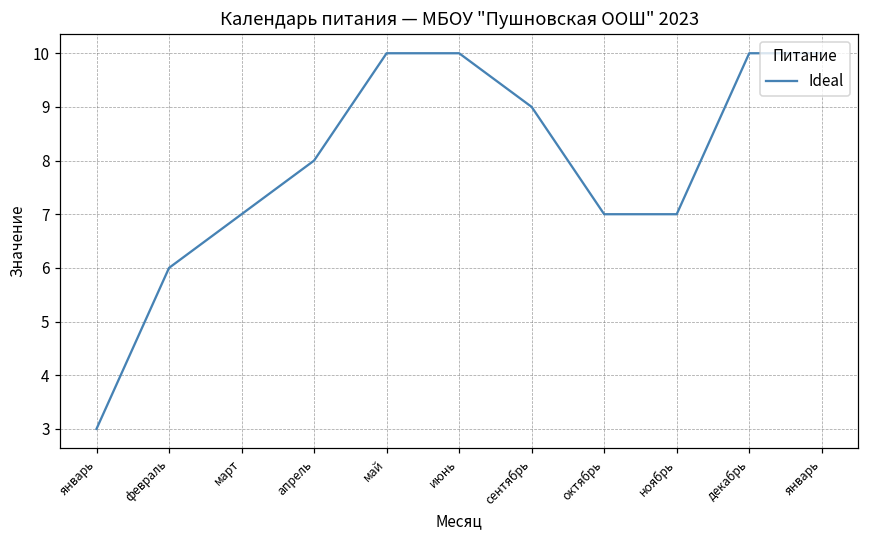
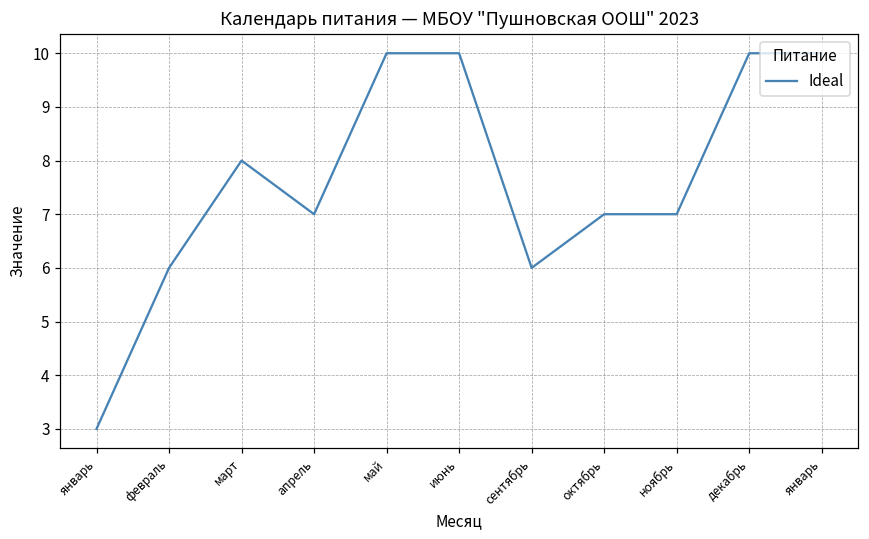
март: 7 -> 8
апрель: 8 -> 7
сентябрь: 9 -> 6
